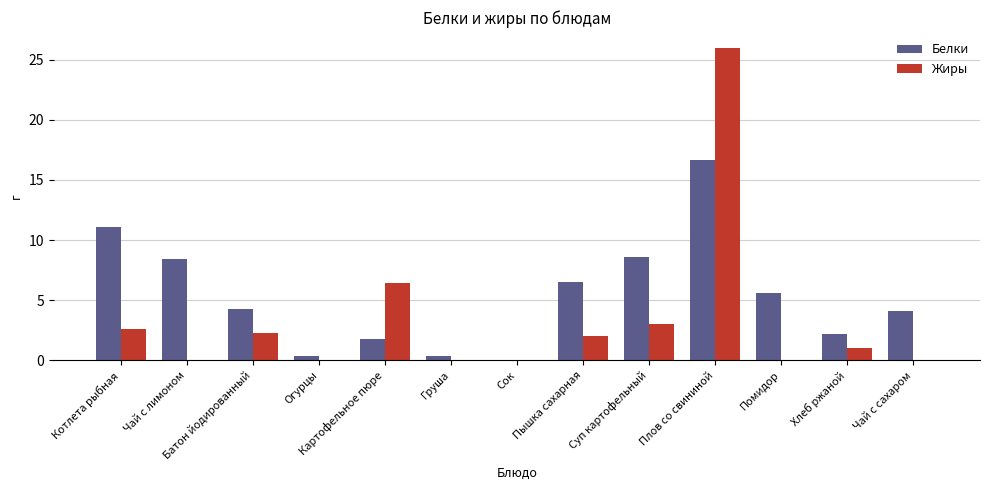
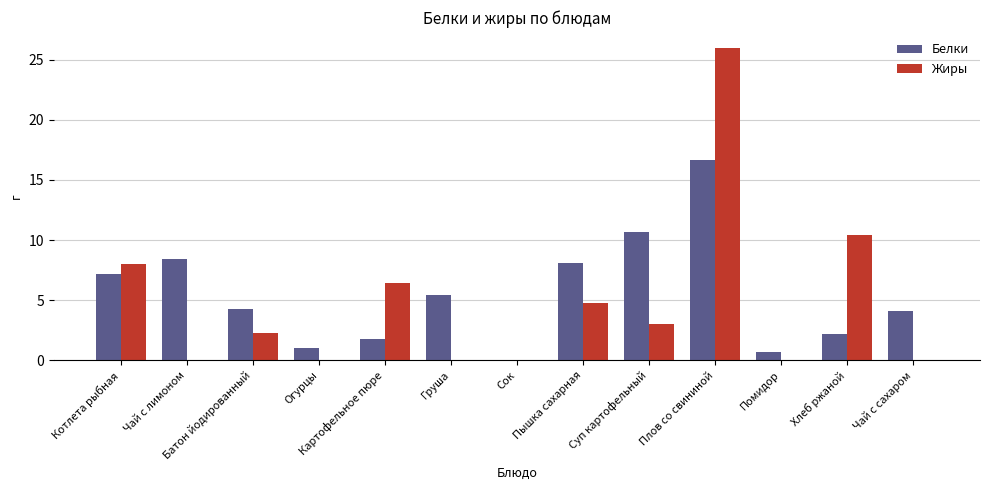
Белки, Котлета рыбная: 11.1 -> 7.2
Жиры, Котлета рыбная: 2.6 -> 8.0
Белки, Огурцы: 0.3 -> 1.1
Белки, Груша: 0.3 -> 5.4
Белки, Пышка сахарная: 6.5 -> 8.1
Жиры, Пышка сахарная: 2.0 -> 4.8
Белки, Суп картофельный: 8.6 -> 10.7
Белки, Помидор: 5.6 -> 0.7
Жиры, Хлеб ржаной: 1.0 -> 10.4
